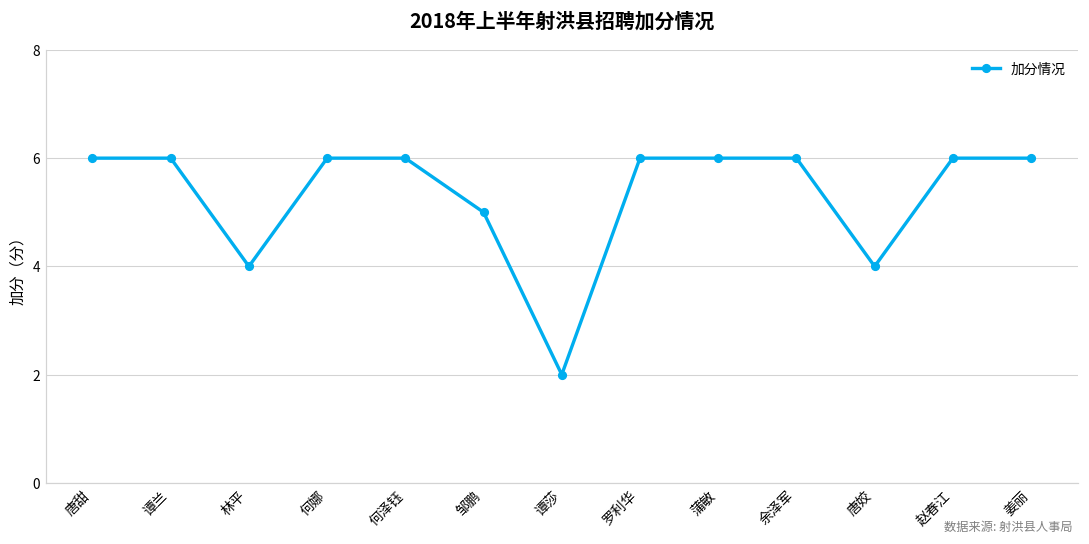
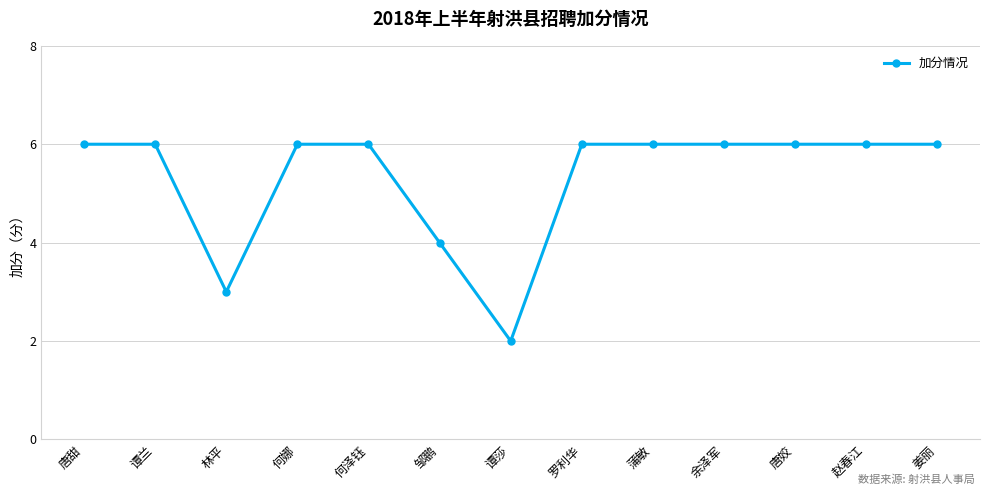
林平: 4 -> 3
邹鹏: 5 -> 4
唐姣: 4 -> 6
